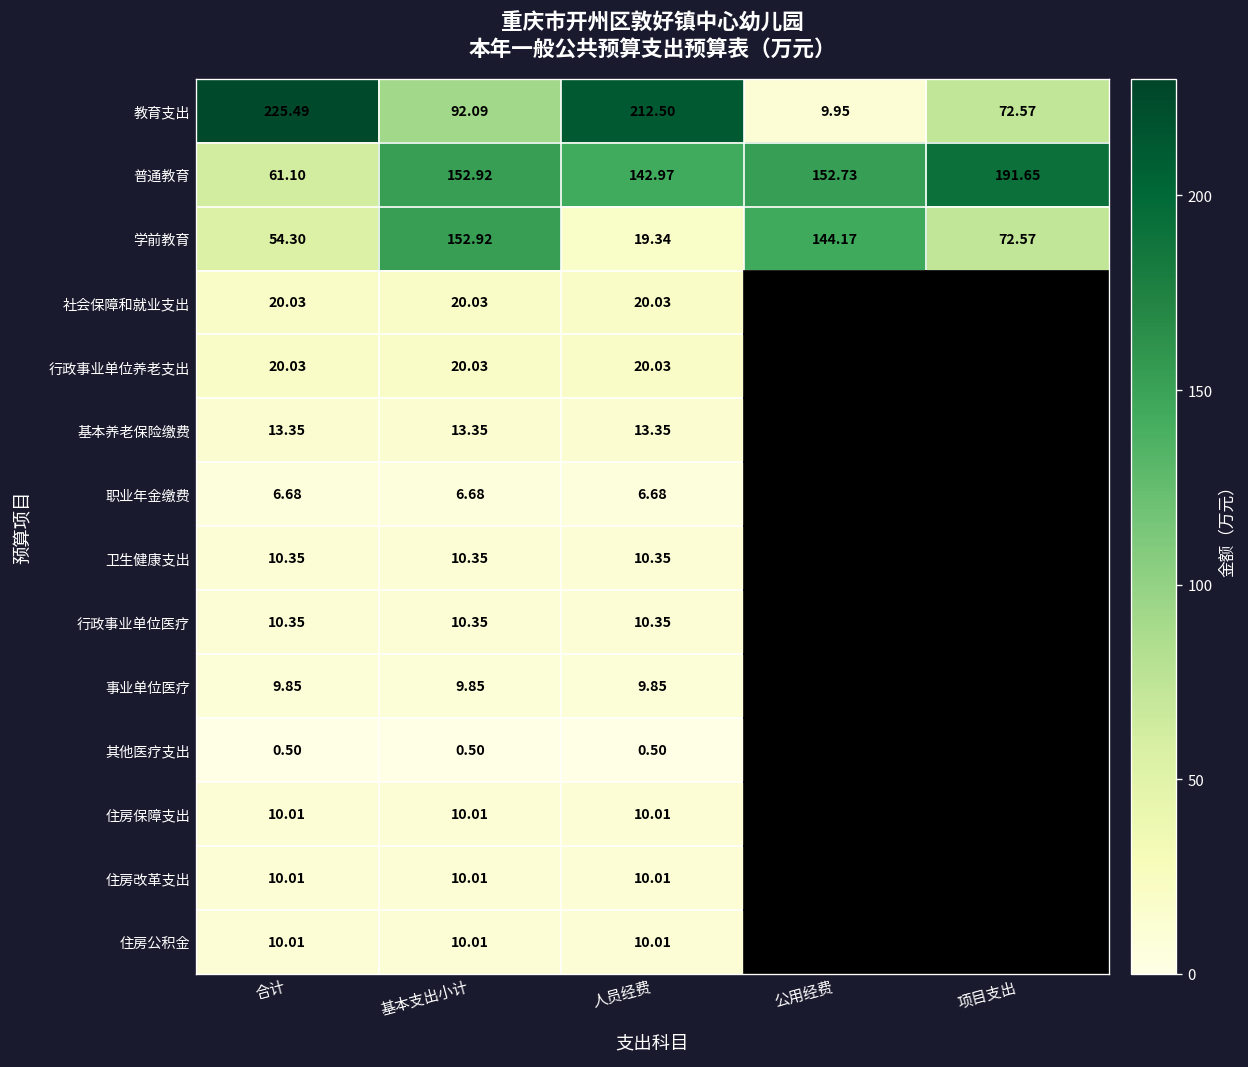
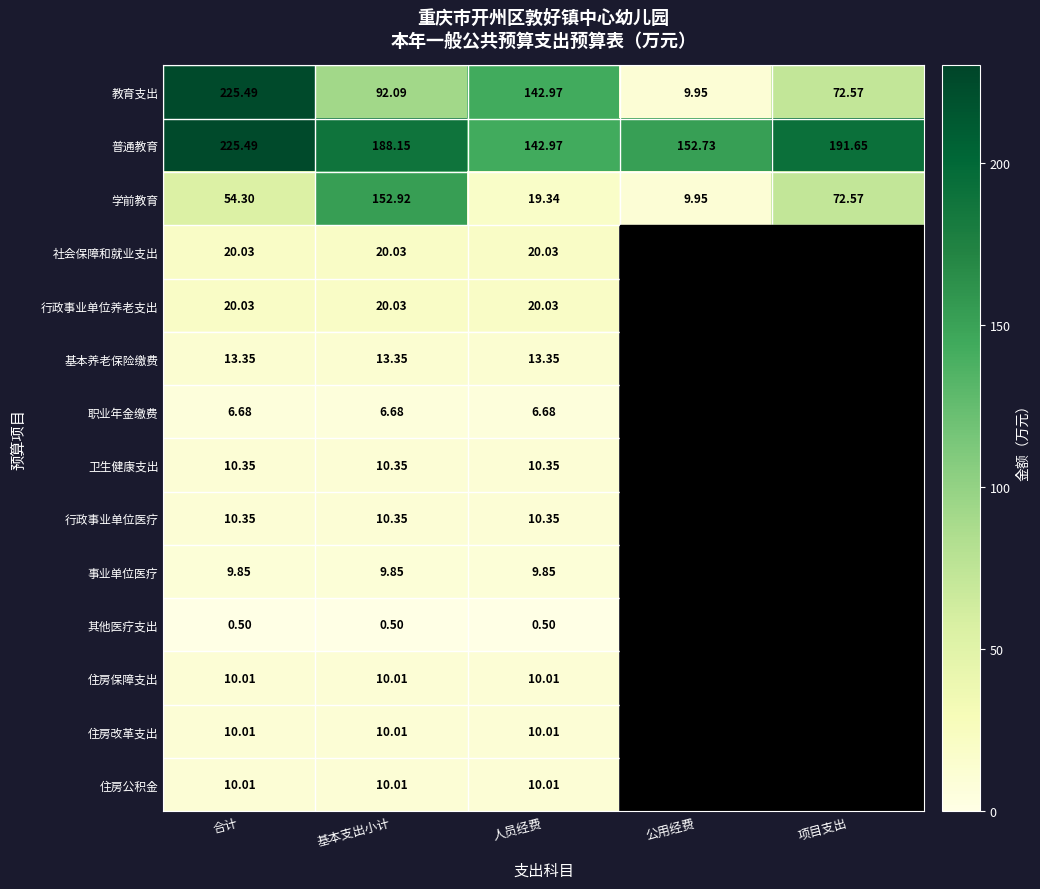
教育支出, 人员经费: 212.50 -> 142.97
普通教育, 合计: 61.10 -> 225.49
普通教育, 基本支出小计: 152.92 -> 188.15
学前教育, 公用经费: 144.17 -> 9.95
